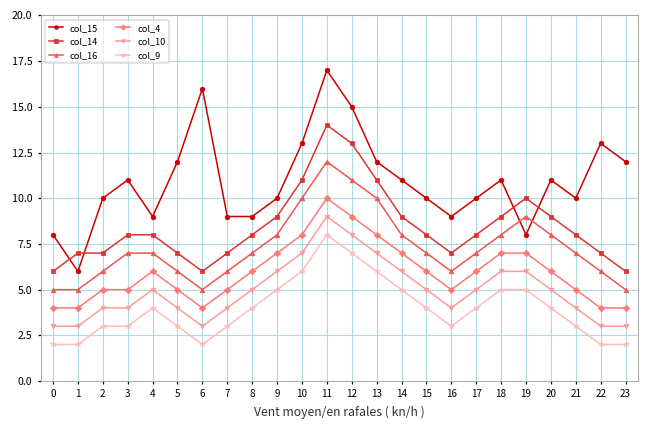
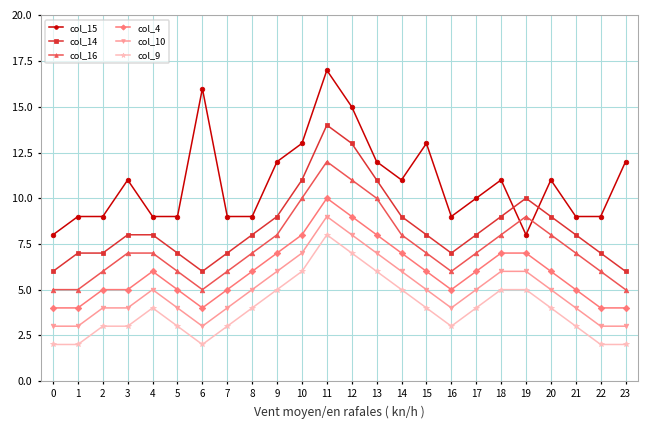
col_15, 1: 6 -> 9
col_15, 2: 10 -> 9
col_15, 5: 12 -> 9
col_15, 9: 10 -> 12
col_15, 15: 10 -> 13
col_15, 21: 10 -> 9
col_15, 22: 13 -> 9
